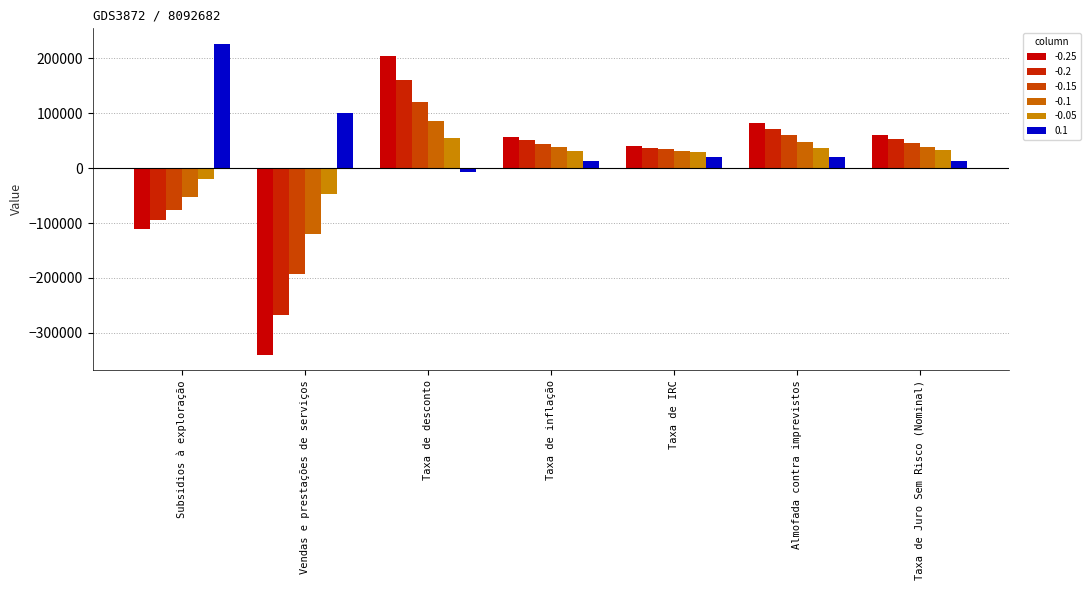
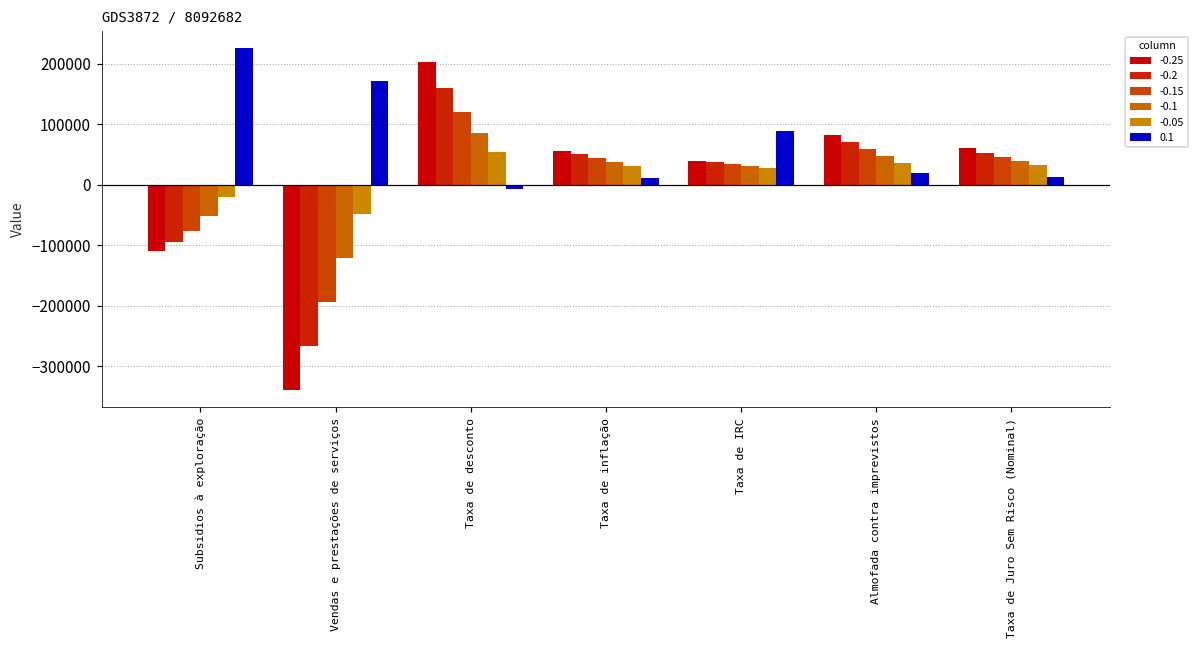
0.1, Vendas e prestações de serviços: 100000 -> 170000
0.1, Taxa de IRC: 20000 -> 90000
